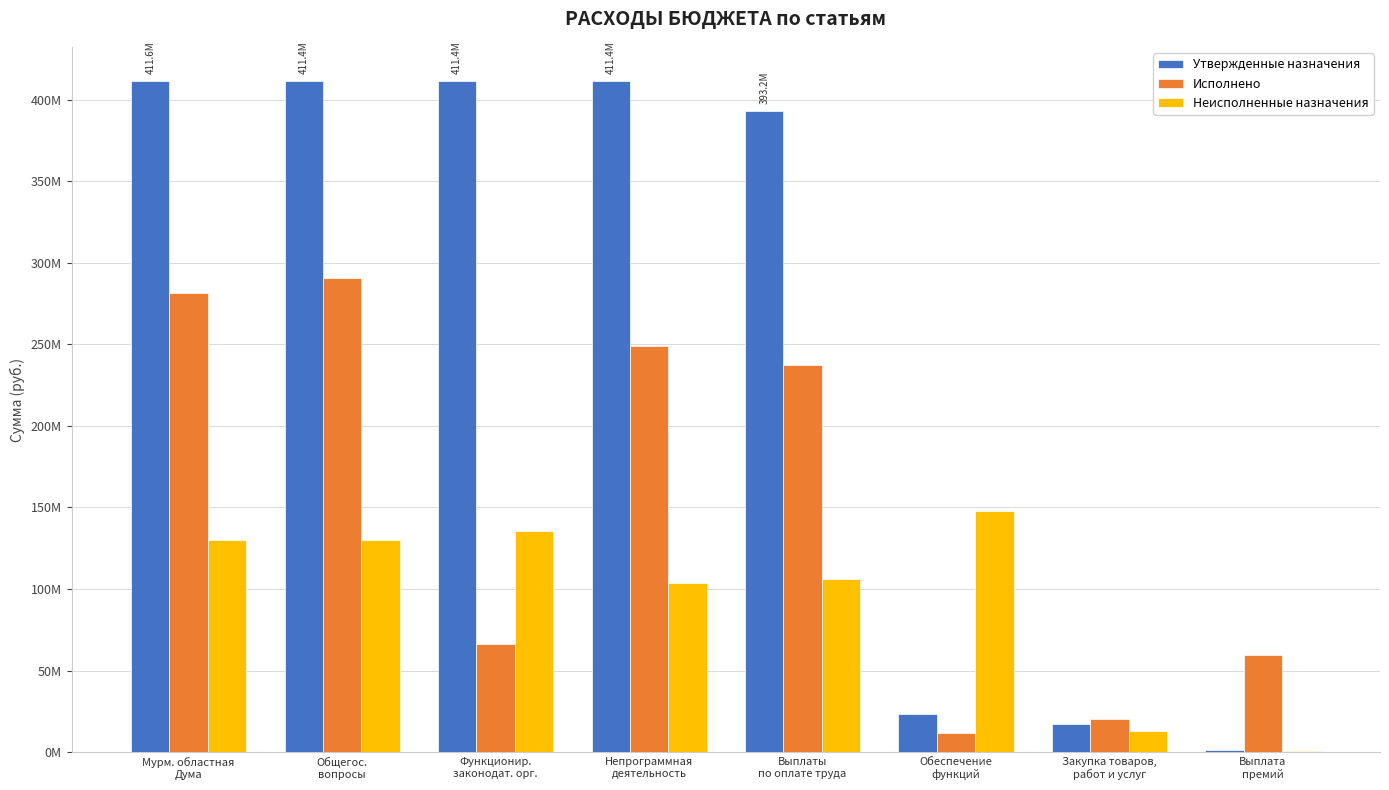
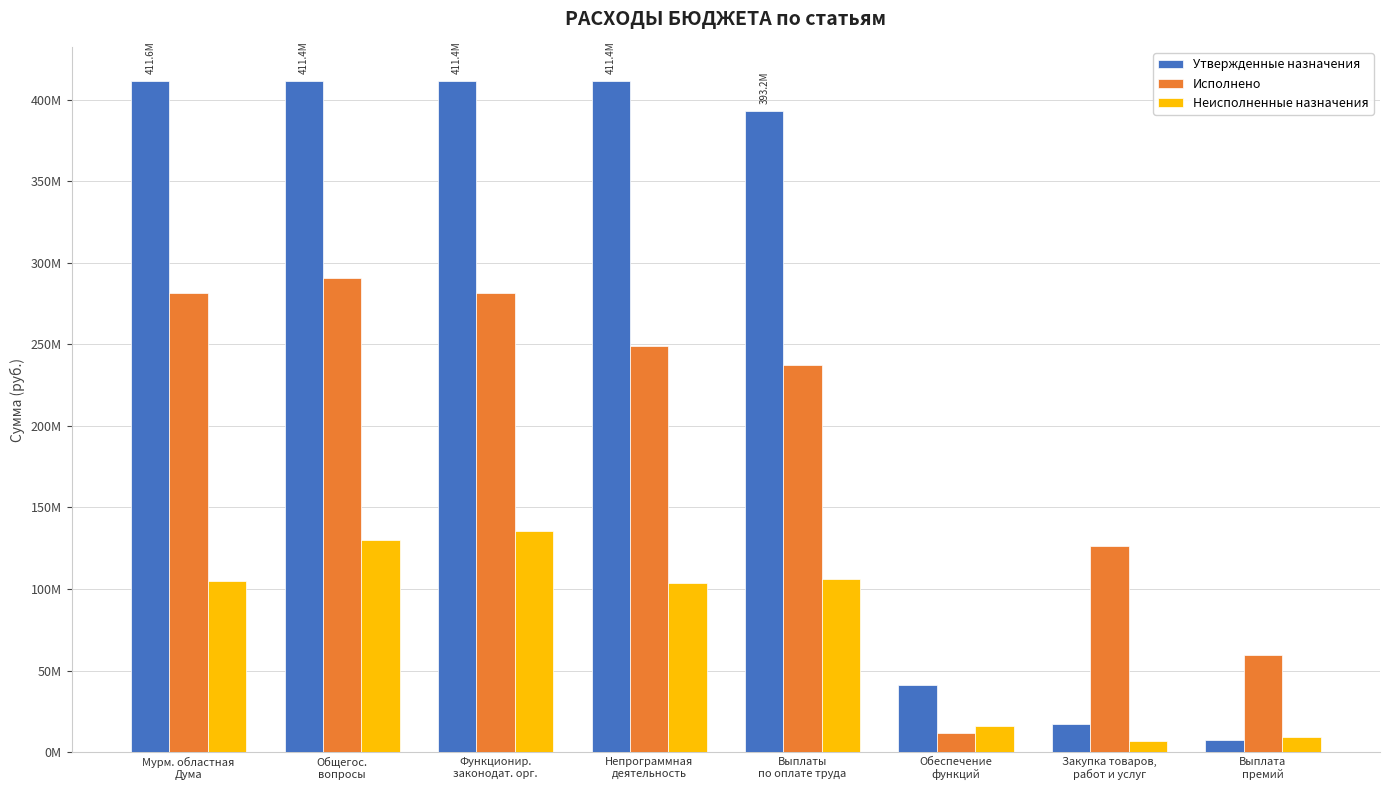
Неисполненные назначения, Мурм. областная Дума: 130000000 -> 105000000
Исполнено, Функционир. законодат. орг.: 66000000 -> 281000000
Утвержденные назначения, Обеспечение функций: 23000000 -> 41000000
Неисполненные назначения, Обеспечение функций: 148000000 -> 16000000
Исполнено, Закупка товаров, работ и услуг: 20000000 -> 126000000
Неисполненные назначения, Закупка товаров, работ и услуг: 13000000 -> 7000000
Утвержденные назначения, Выплата премий: 1000000 -> 7000000
Неисполненные назначения, Выплата премий: 1000000 -> 9000000
